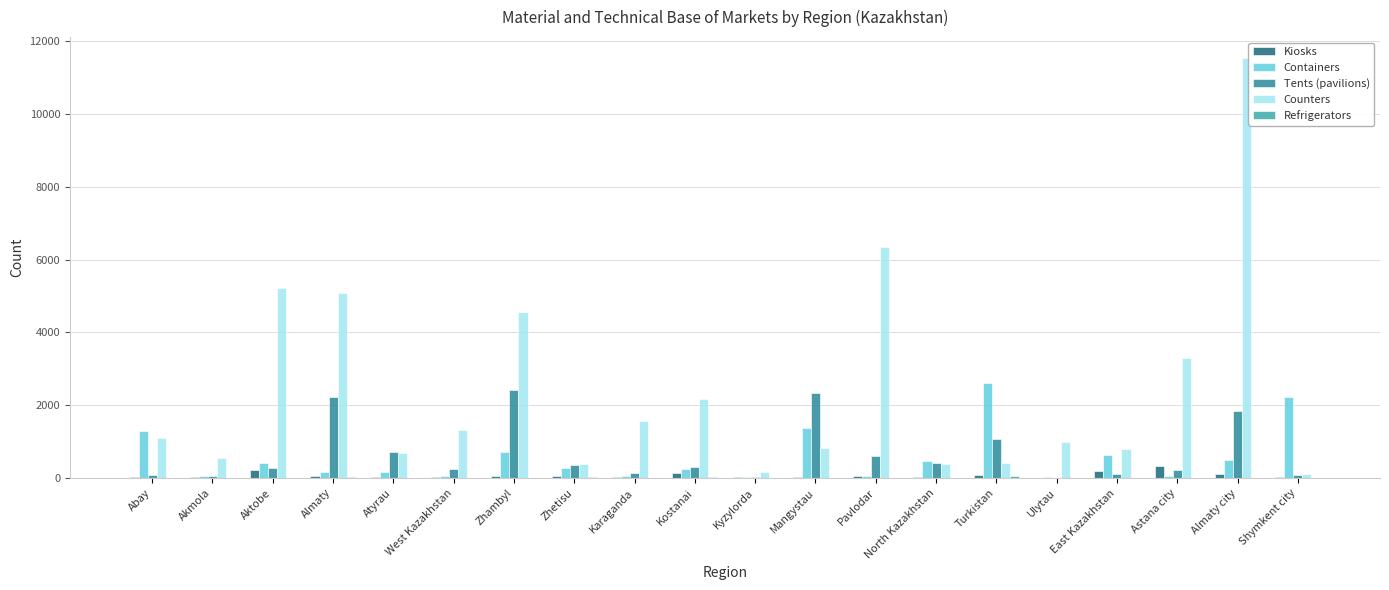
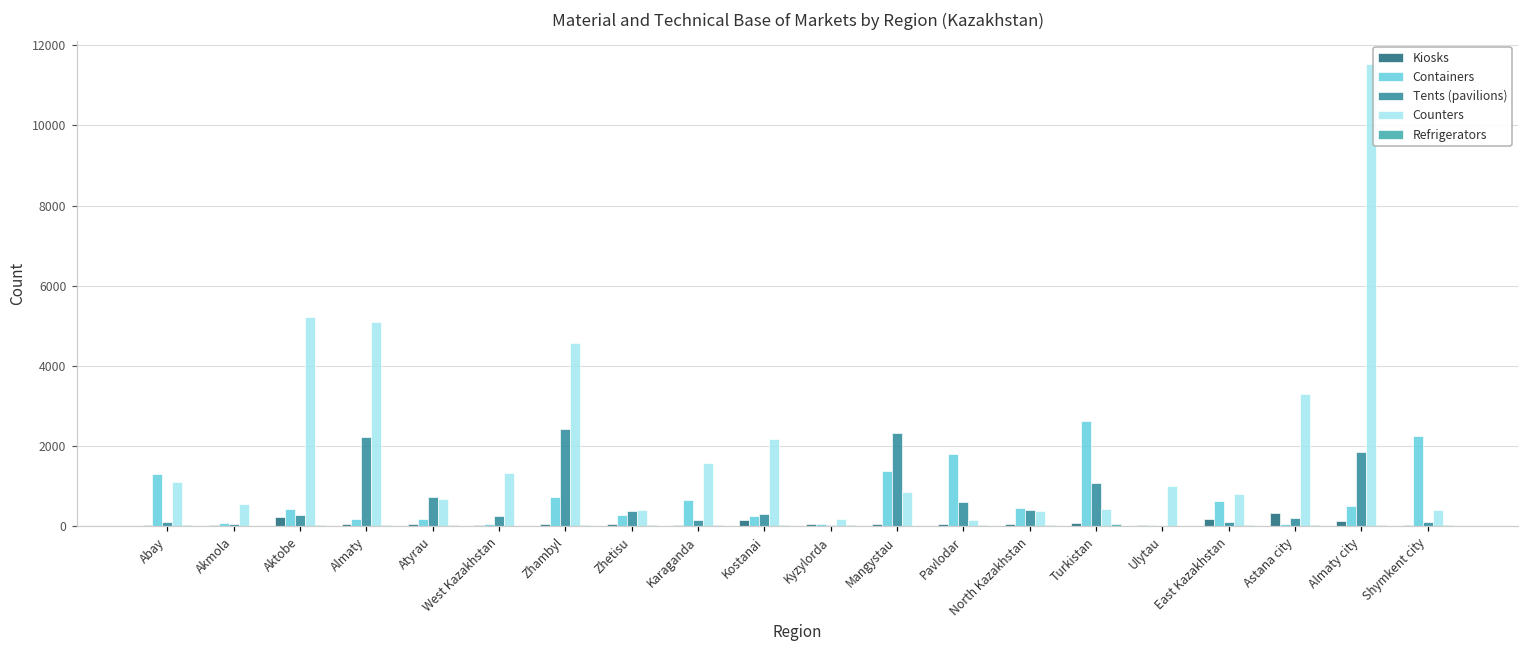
Containers, Karaganda: 0 -> 600
Containers, Pavlodar: 100 -> 1800
Counters, Pavlodar: 6400 -> 200
Counters, Shymkent city: 100 -> 400
